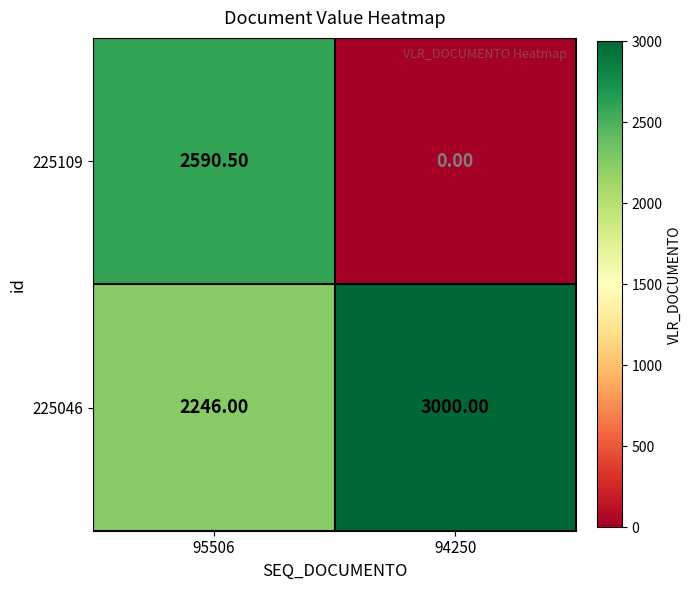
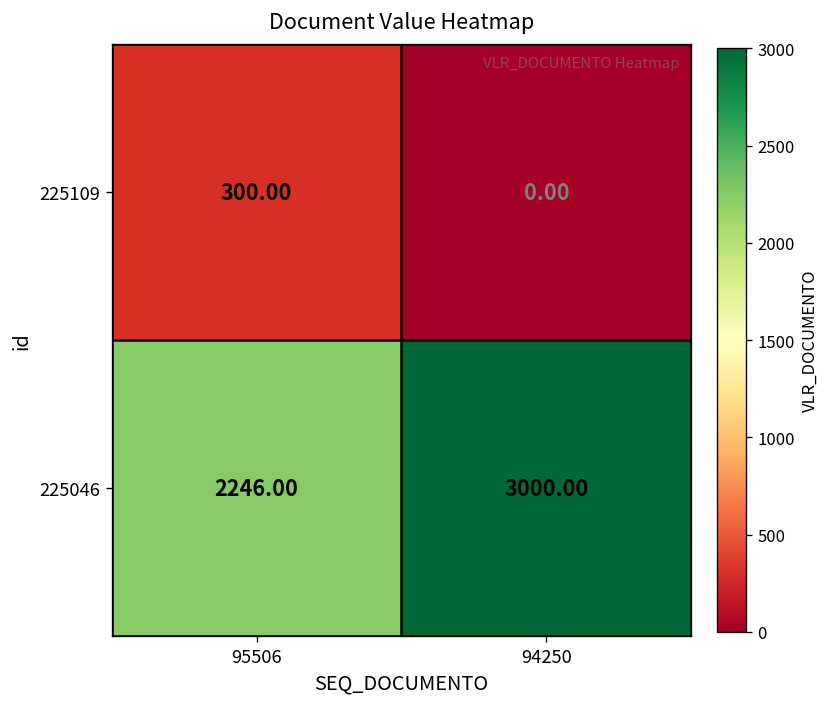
225109, 95506: 2590.50 -> 300.00
